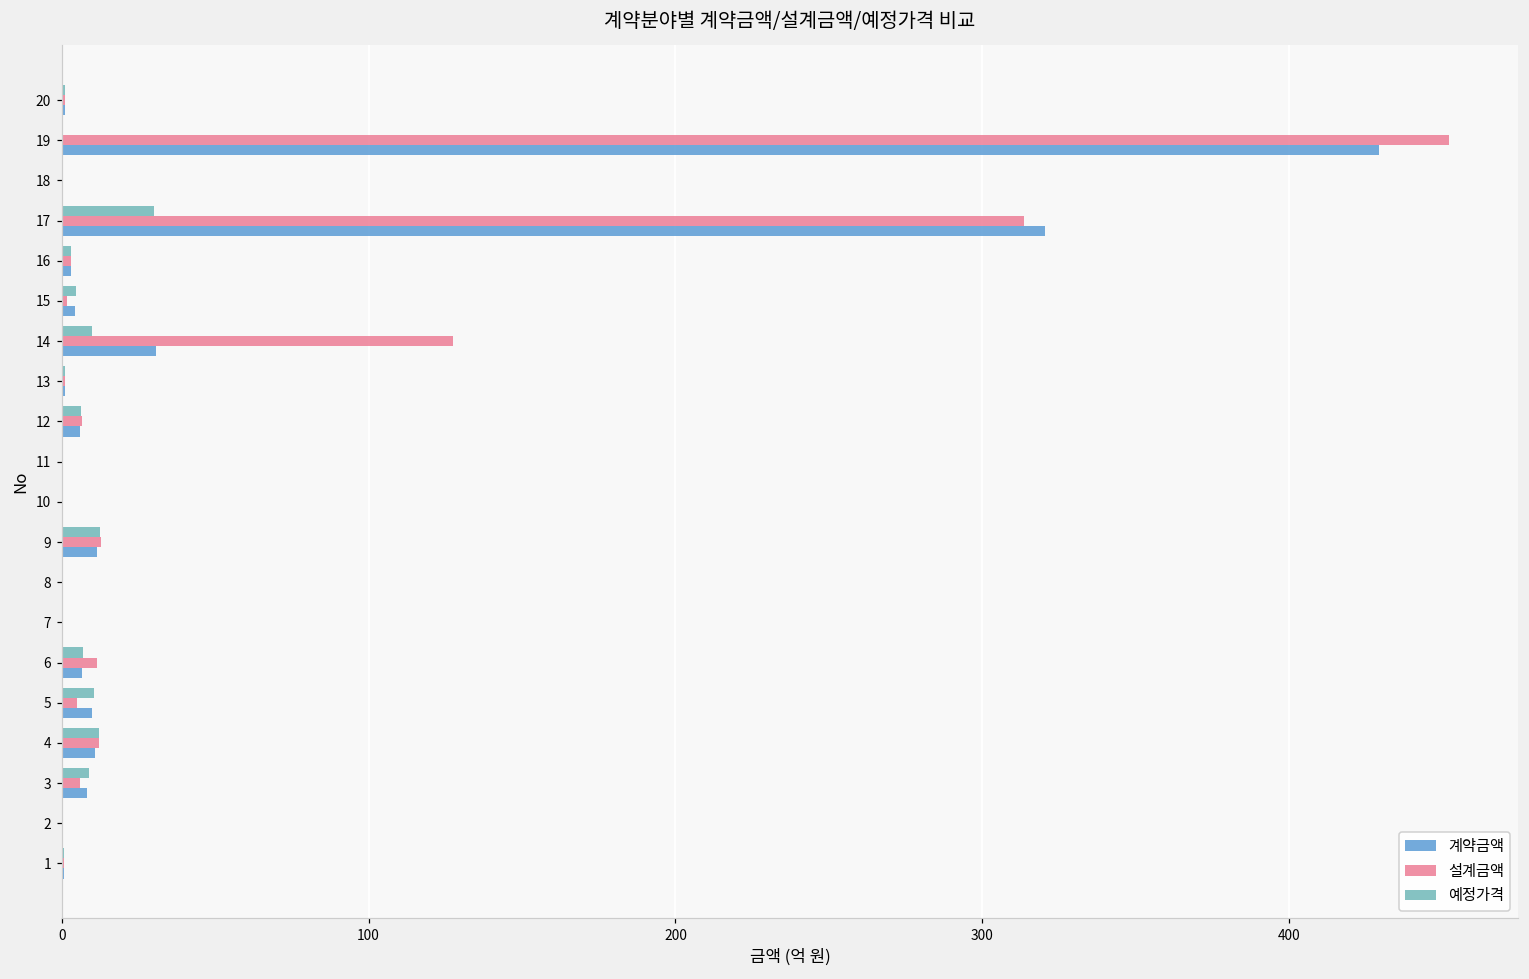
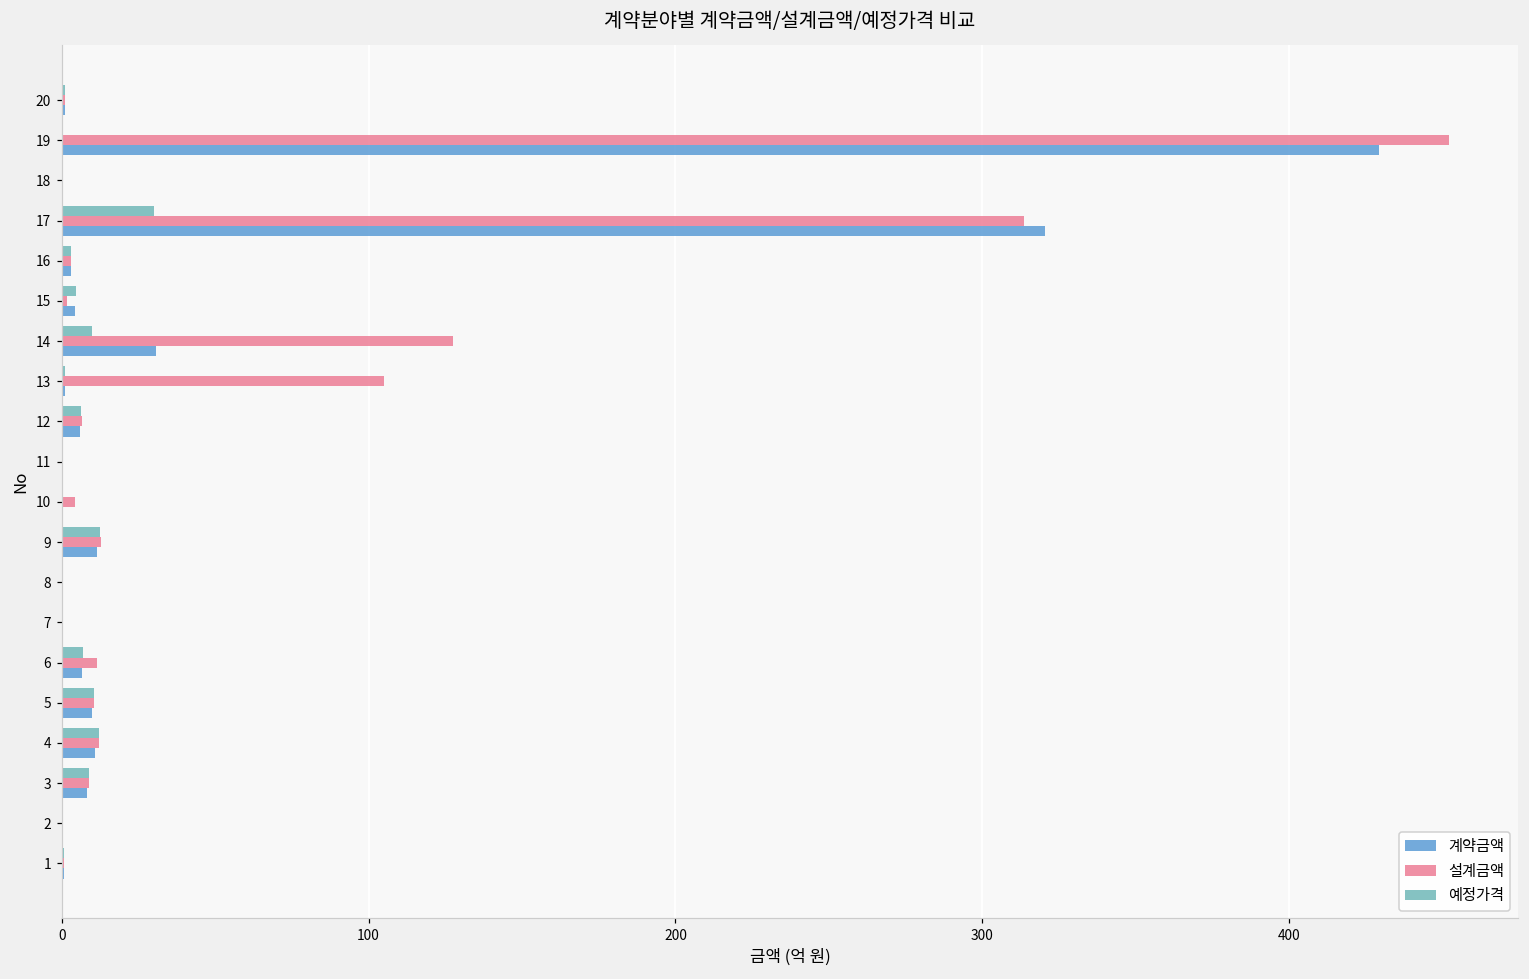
설계금액, 13: 1 -> 105
설계금액, 10: 0 -> 4
설계금액, 5: 5 -> 11
설계금액, 3: 6 -> 9
